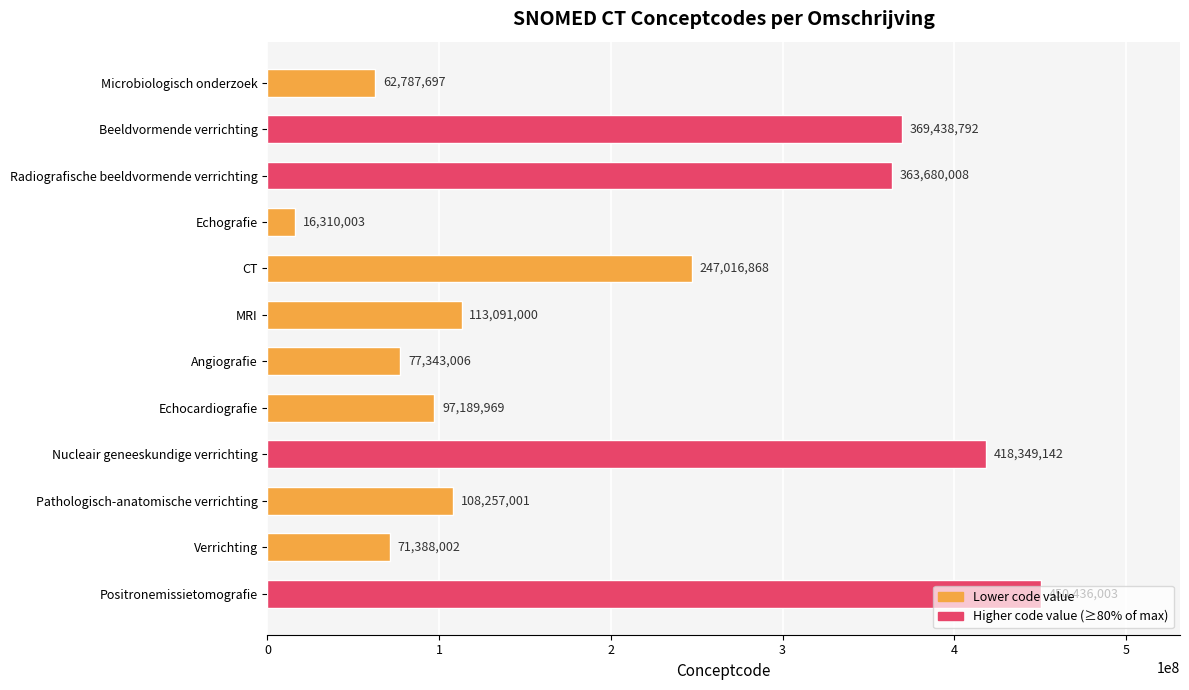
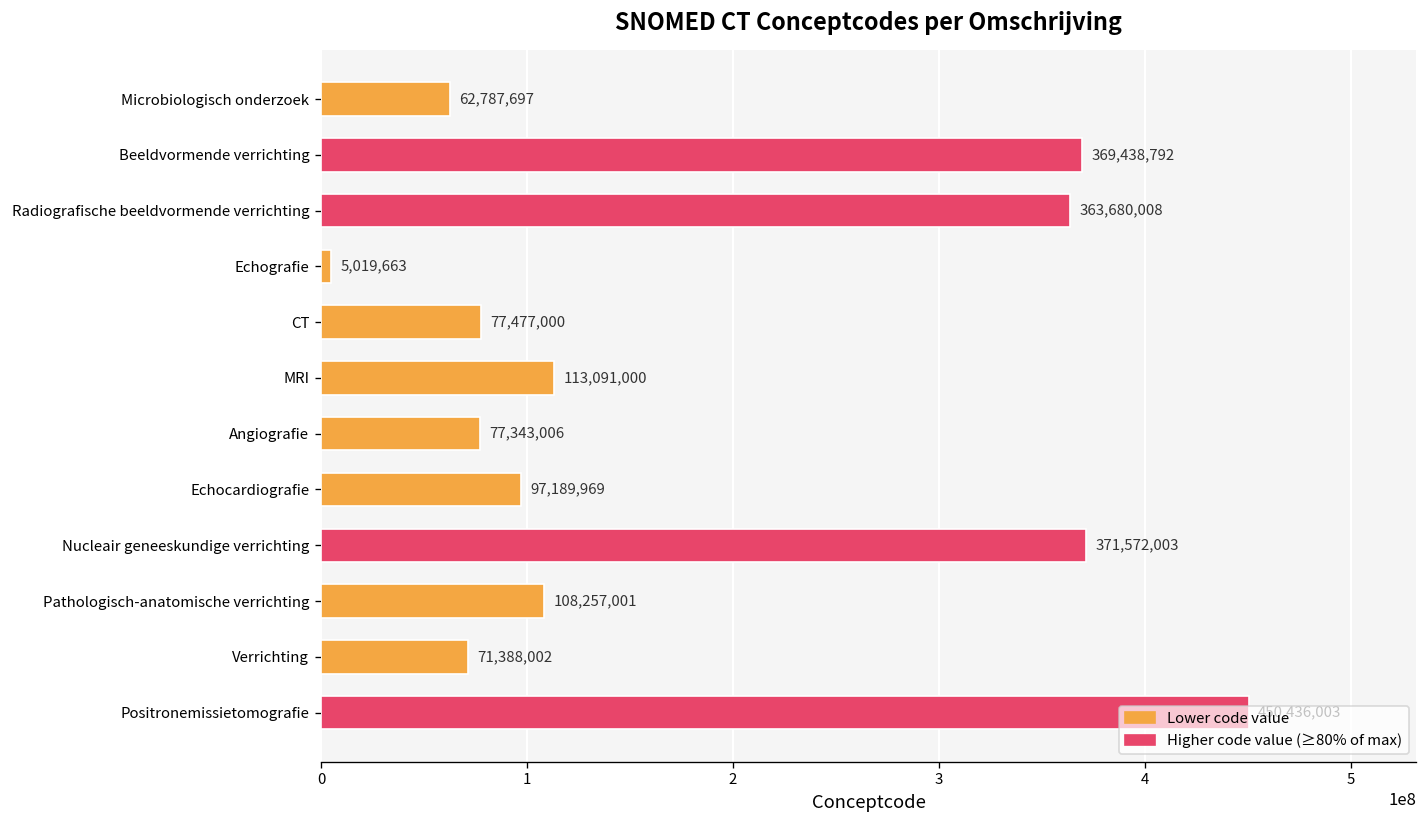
Echografie: 16,310,003 -> 5,019,663
CT: 247,016,868 -> 77,477,000
Nucleair geneeskundige verrichting: 418,349,142 -> 371,572,003
